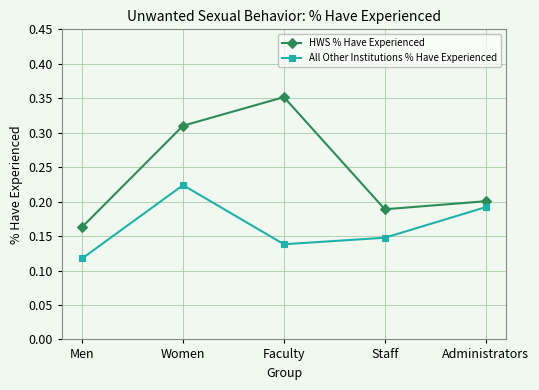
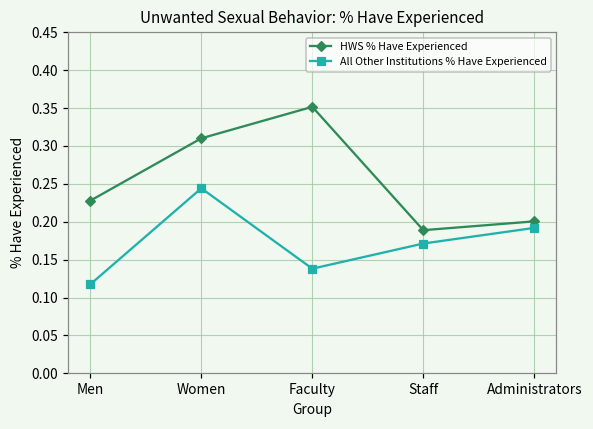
HWS % Have Experienced, Men: 0.16 -> 0.23
All Other Institutions % Have Experienced, Women: 0.22 -> 0.24
All Other Institutions % Have Experienced, Staff: 0.15 -> 0.17
